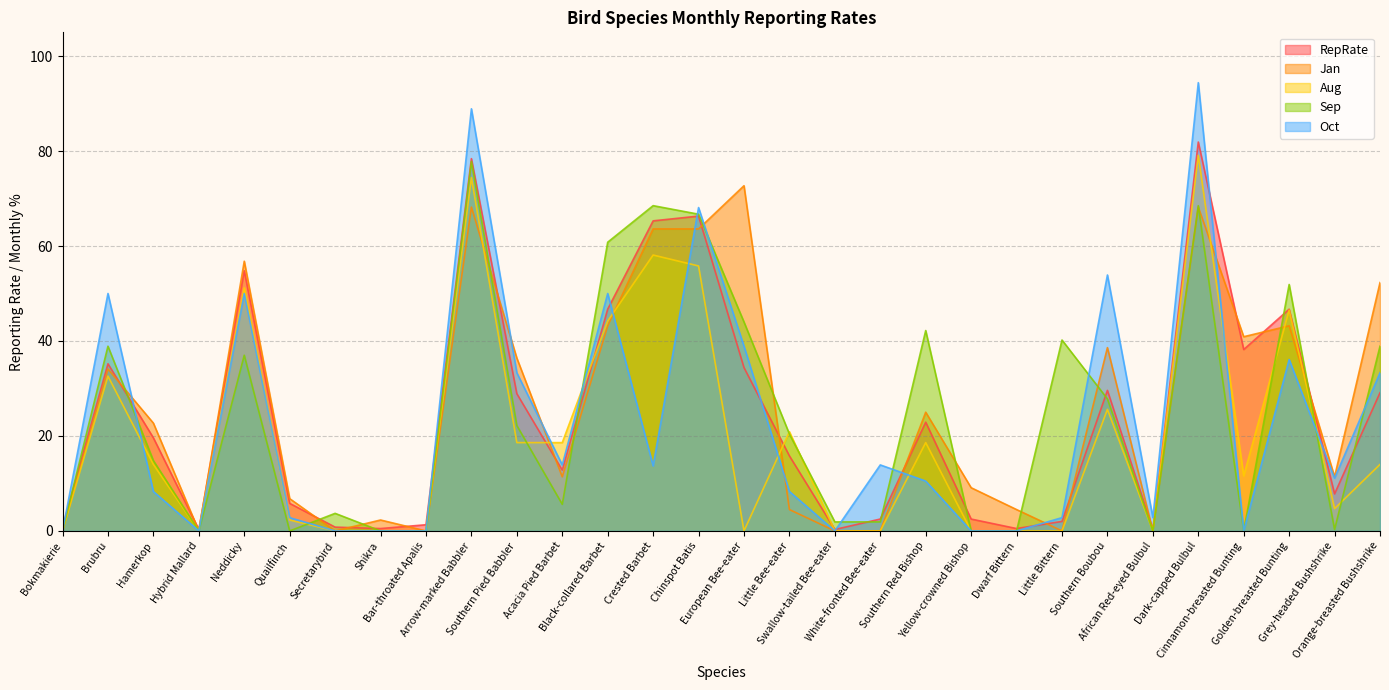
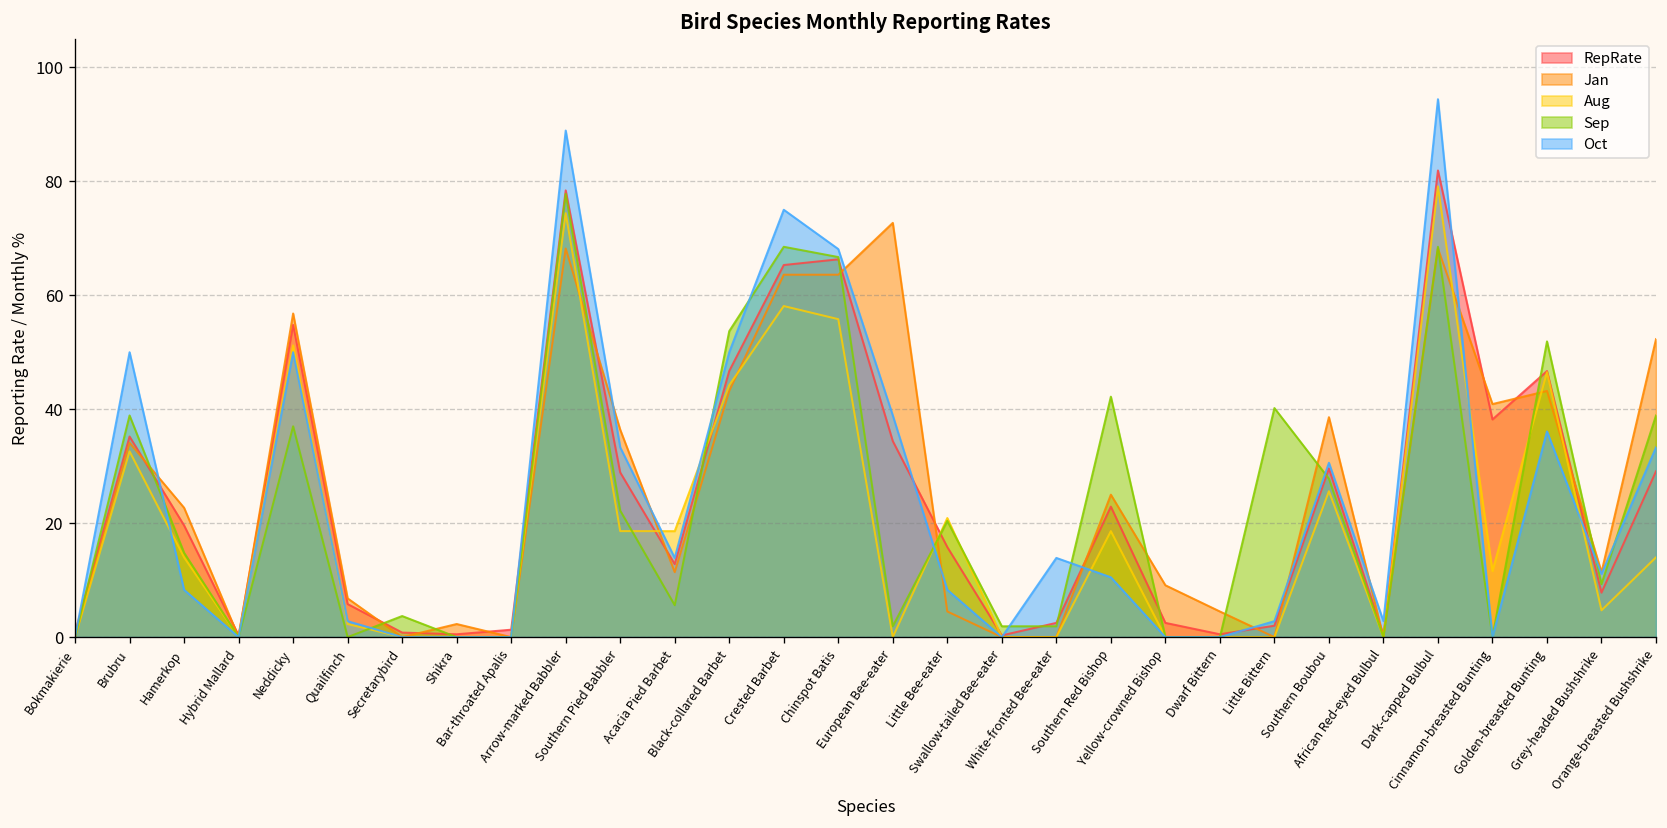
Sep, Black-collared Barbet: 61 -> 54
Oct, Crested Barbet: 14 -> 75
Sep, European Bee-eater: 44 -> 2
Oct, Southern Boubou: 54 -> 31
Sep, Grey-headed Bushshrike: 0 -> 9
